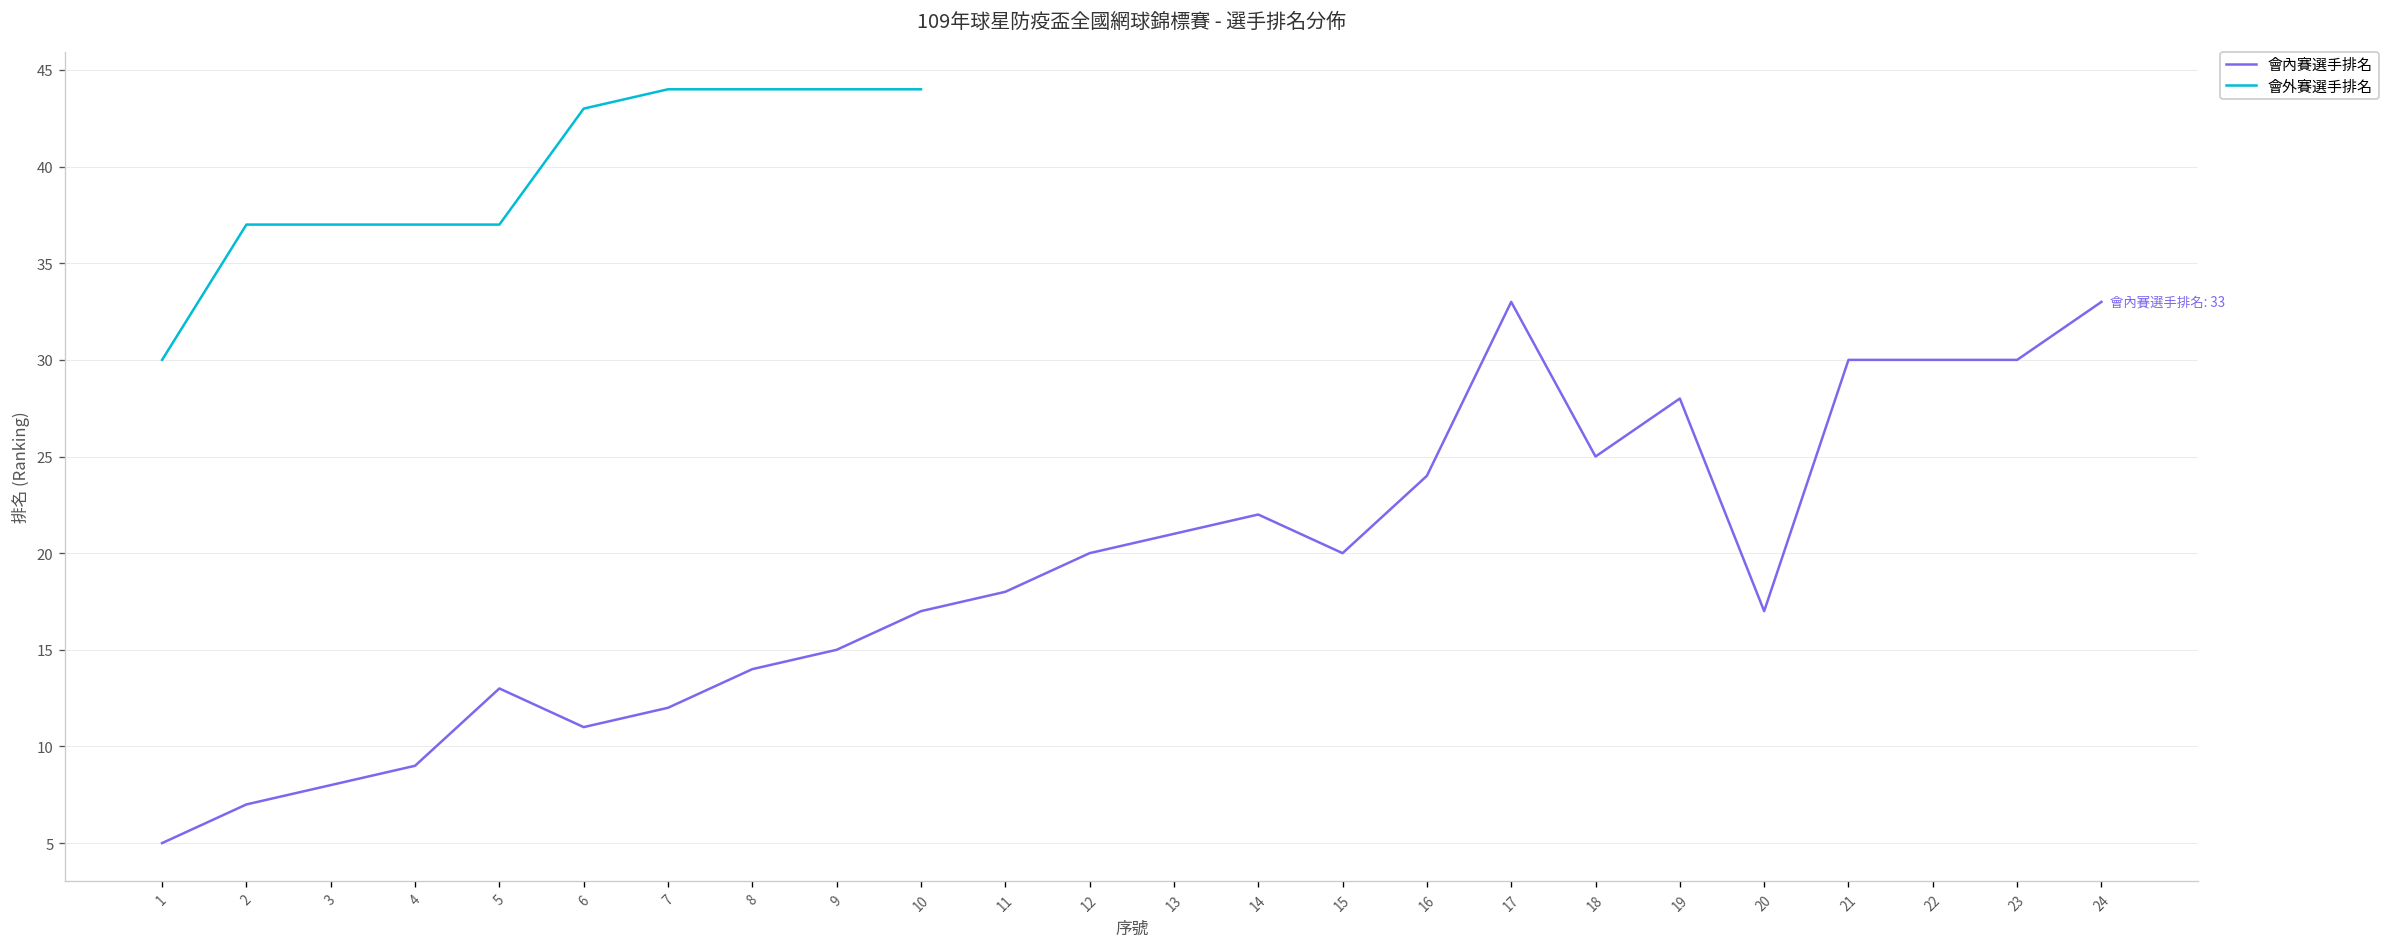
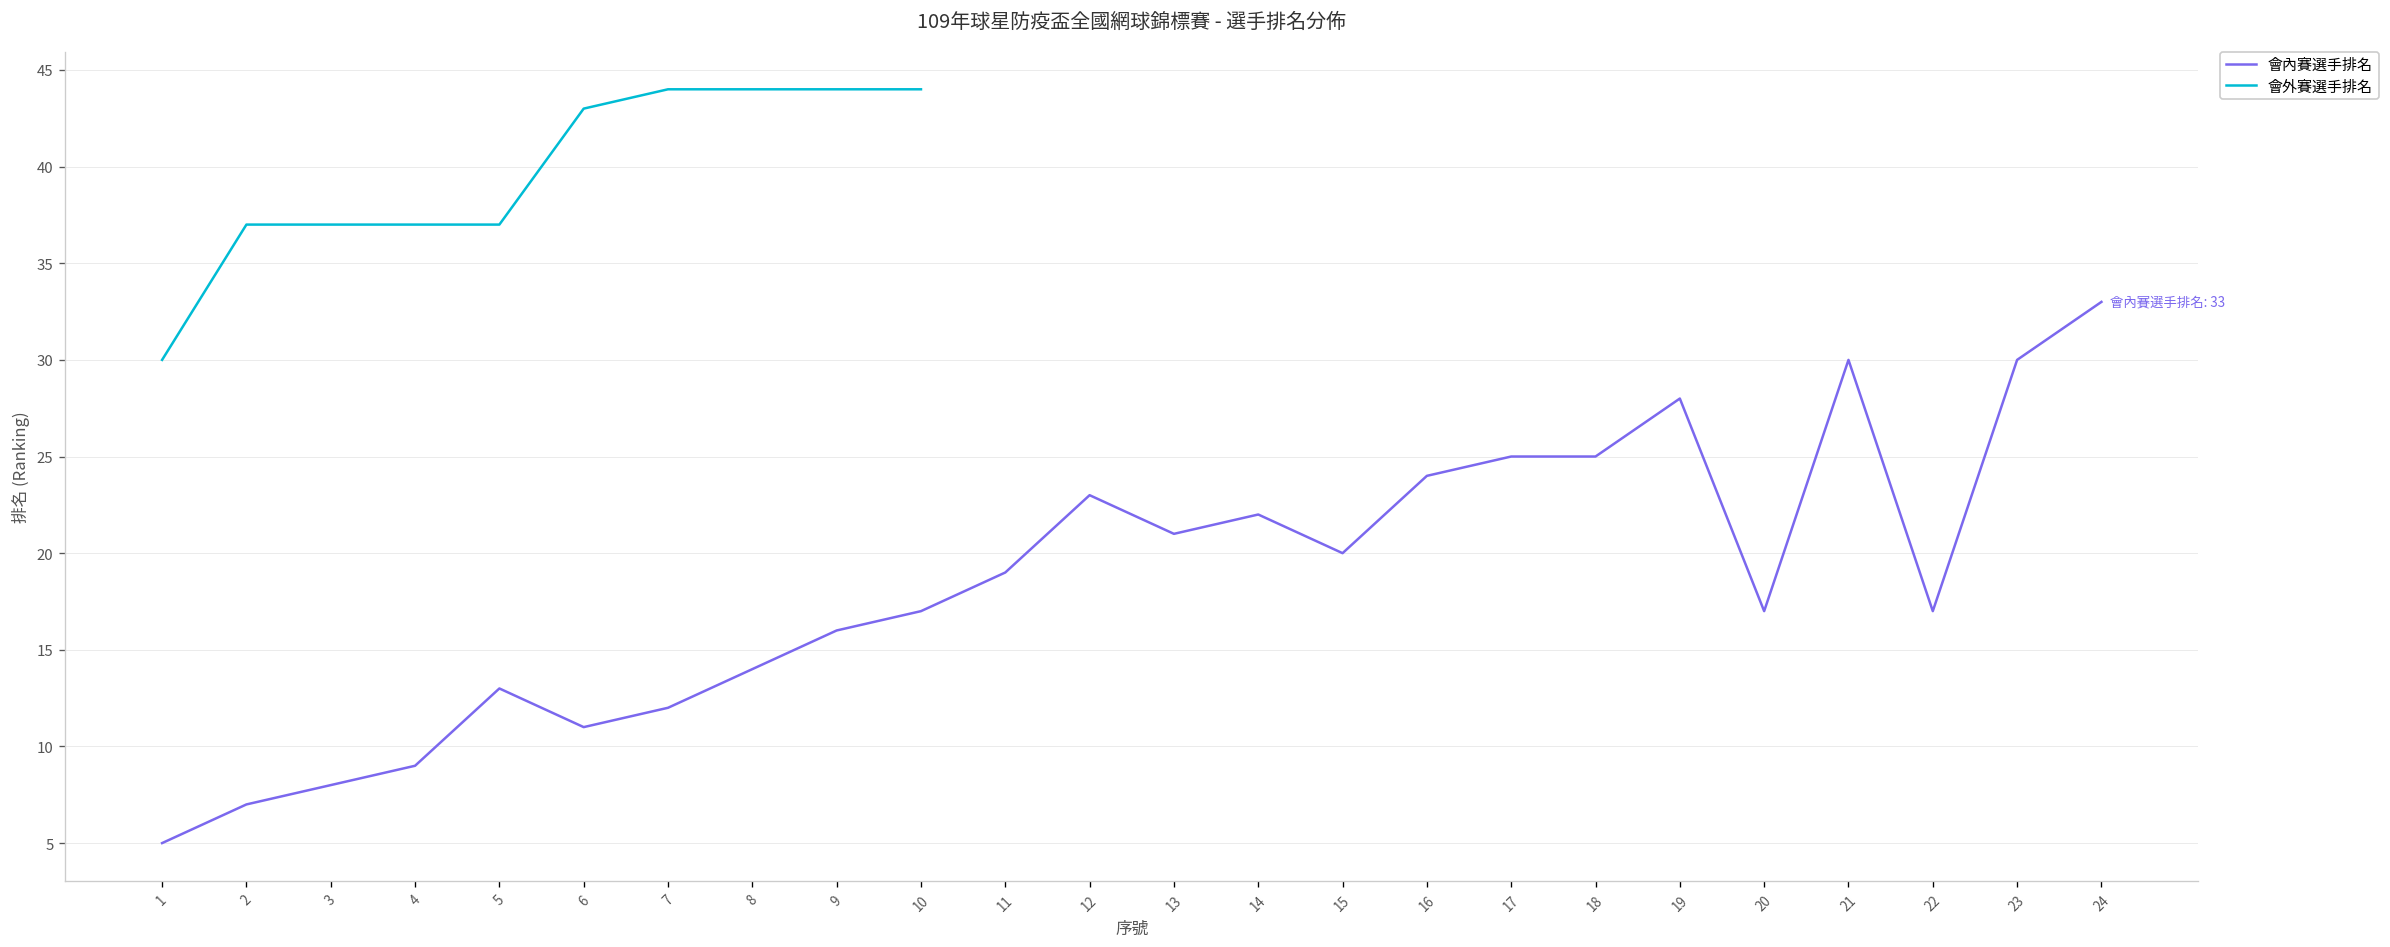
會內賽選手排名, 9: 15 -> 16
會內賽選手排名, 11: 18 -> 19
會內賽選手排名, 12: 20 -> 23
會內賽選手排名, 17: 33 -> 25
會內賽選手排名, 22: 30 -> 17
